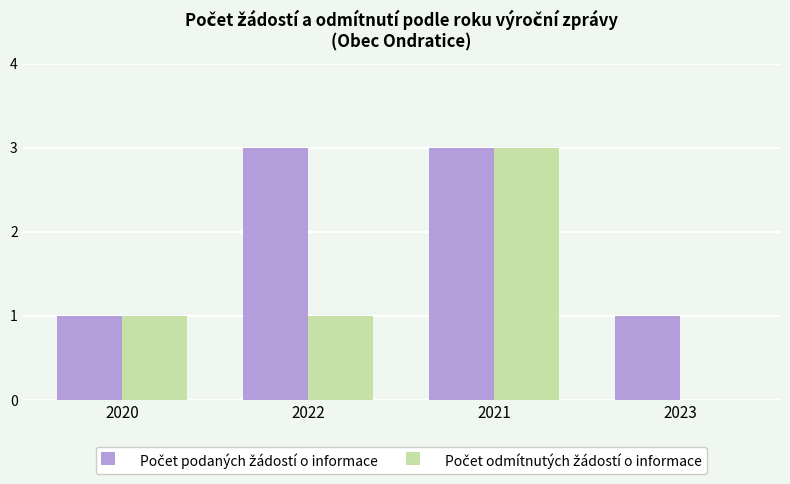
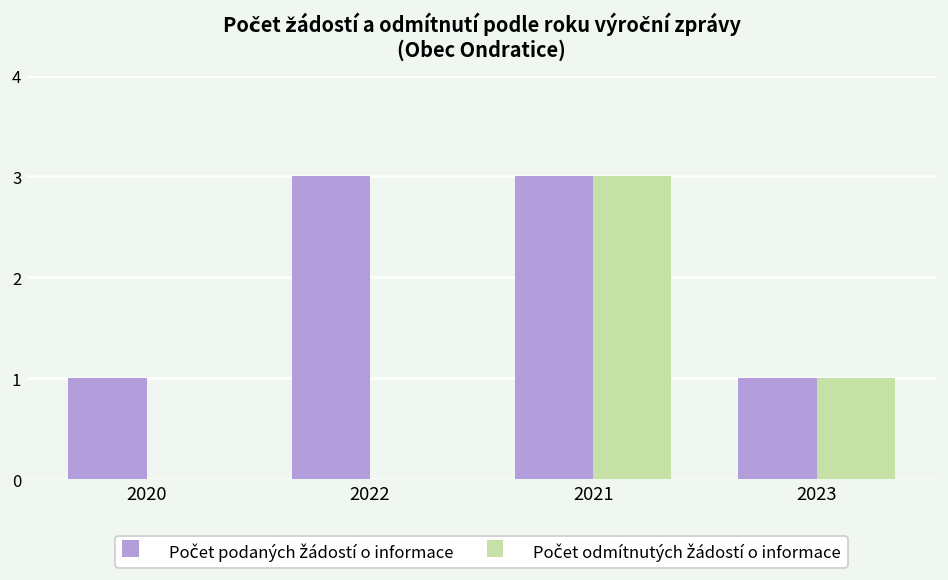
Počet odmítnutých žádostí o informace, 2020: 1 -> 0
Počet odmítnutých žádostí o informace, 2022: 1 -> 0
Počet odmítnutých žádostí o informace, 2023: 0 -> 1
